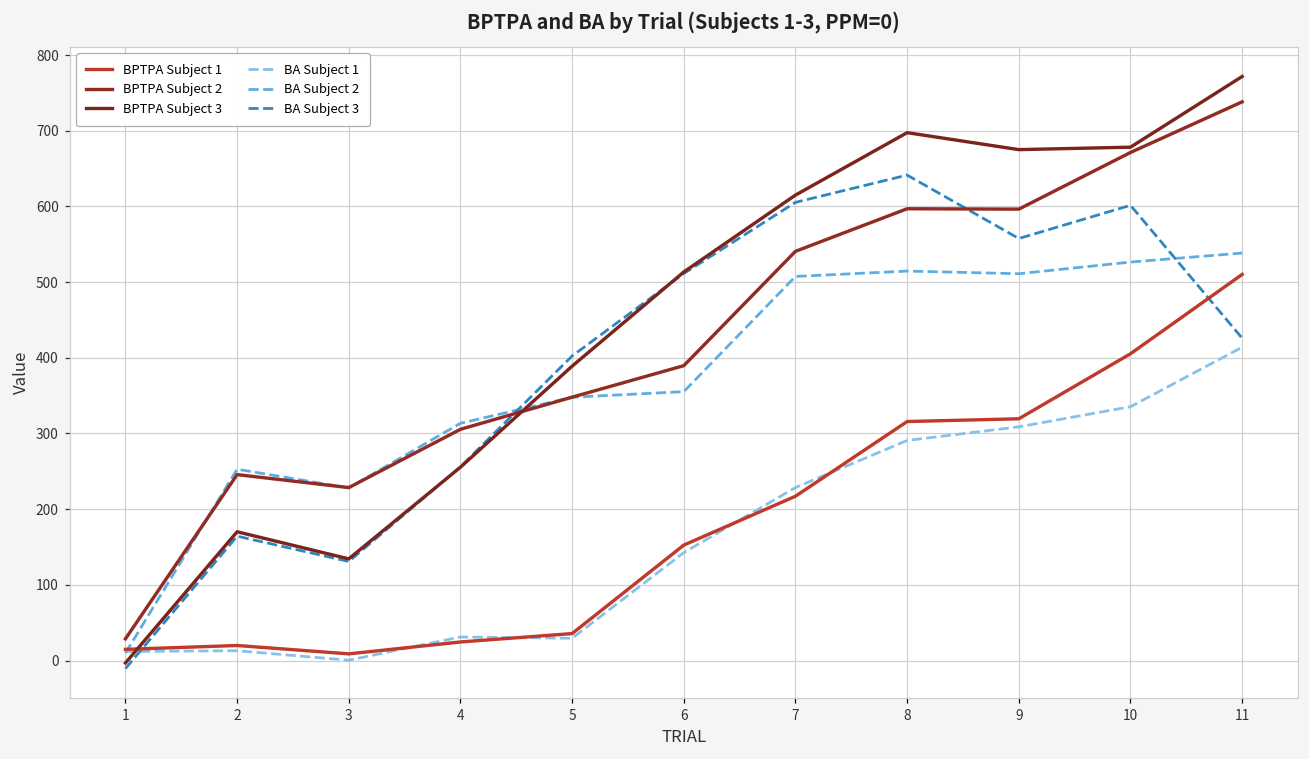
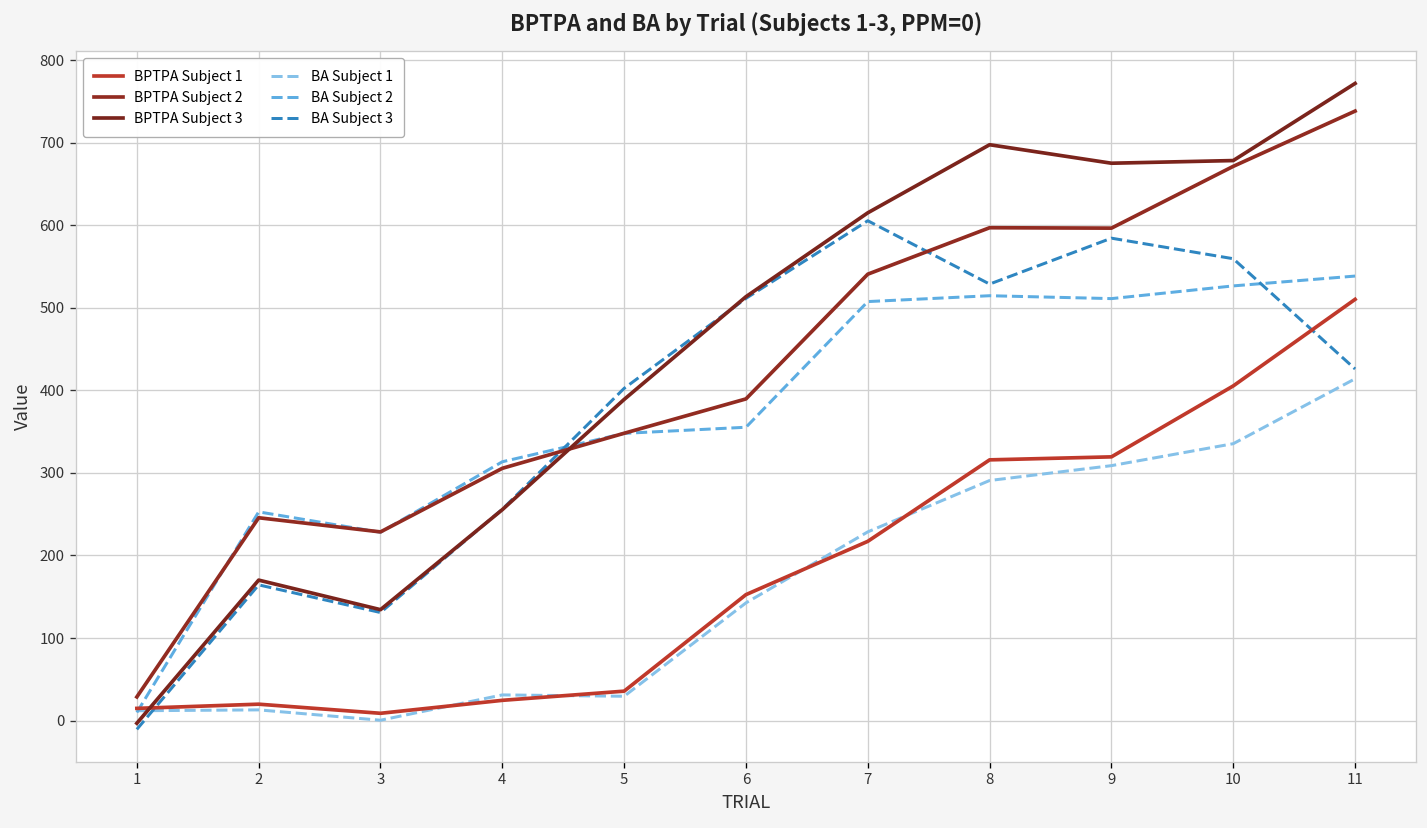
BA Subject 3, 8: 640 -> 530
BA Subject 3, 9: 560 -> 580
BA Subject 3, 10: 600 -> 560
